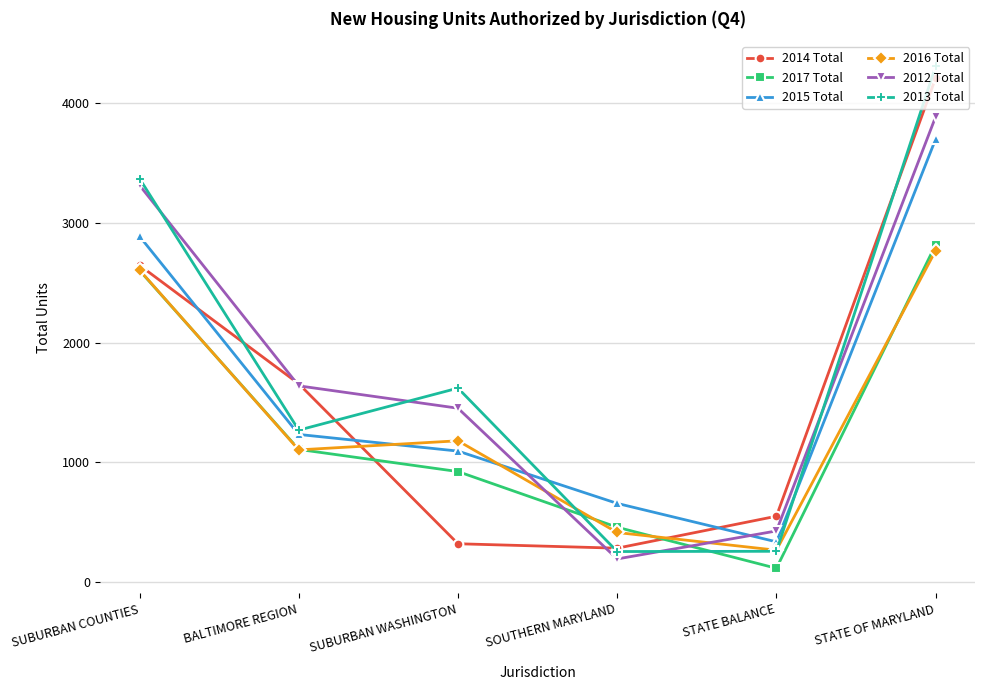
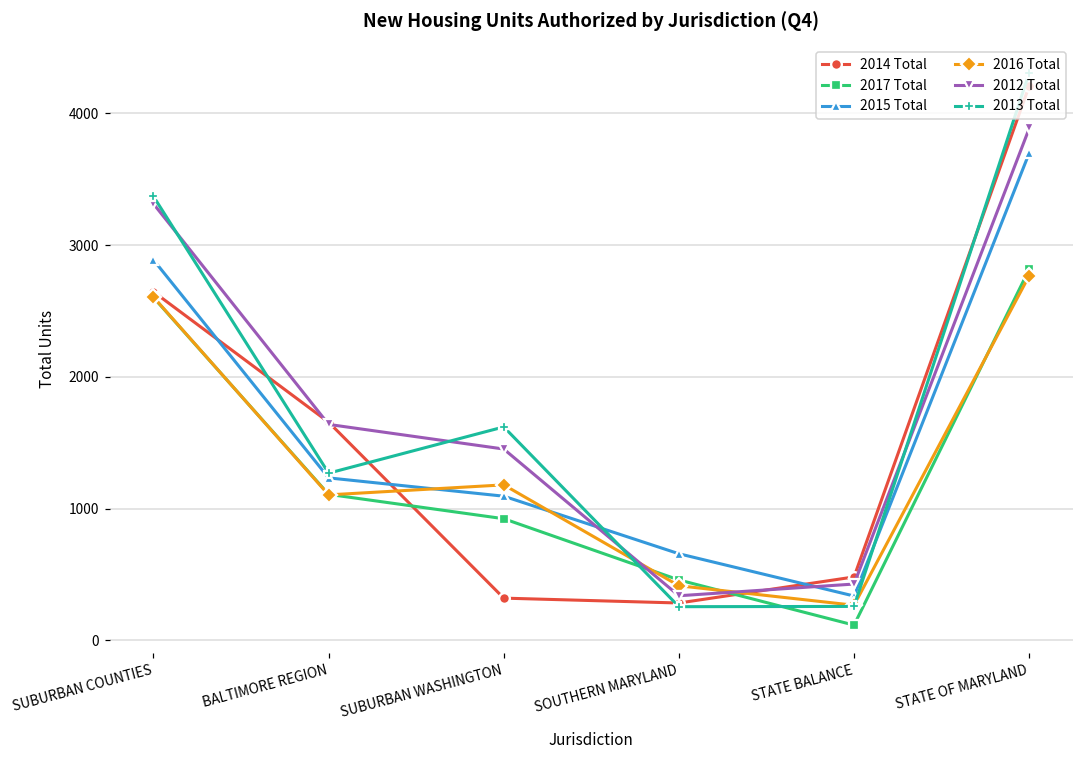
2012 Total, SOUTHERN MARYLAND: 190 -> 340
2014 Total, STATE BALANCE: 550 -> 480
